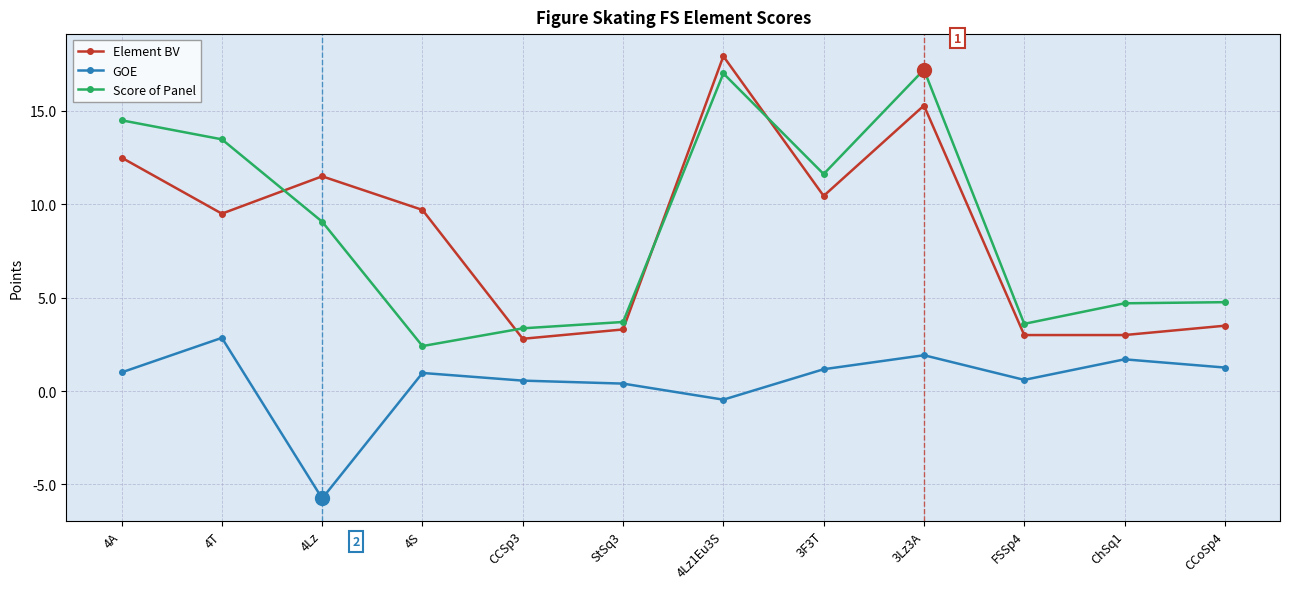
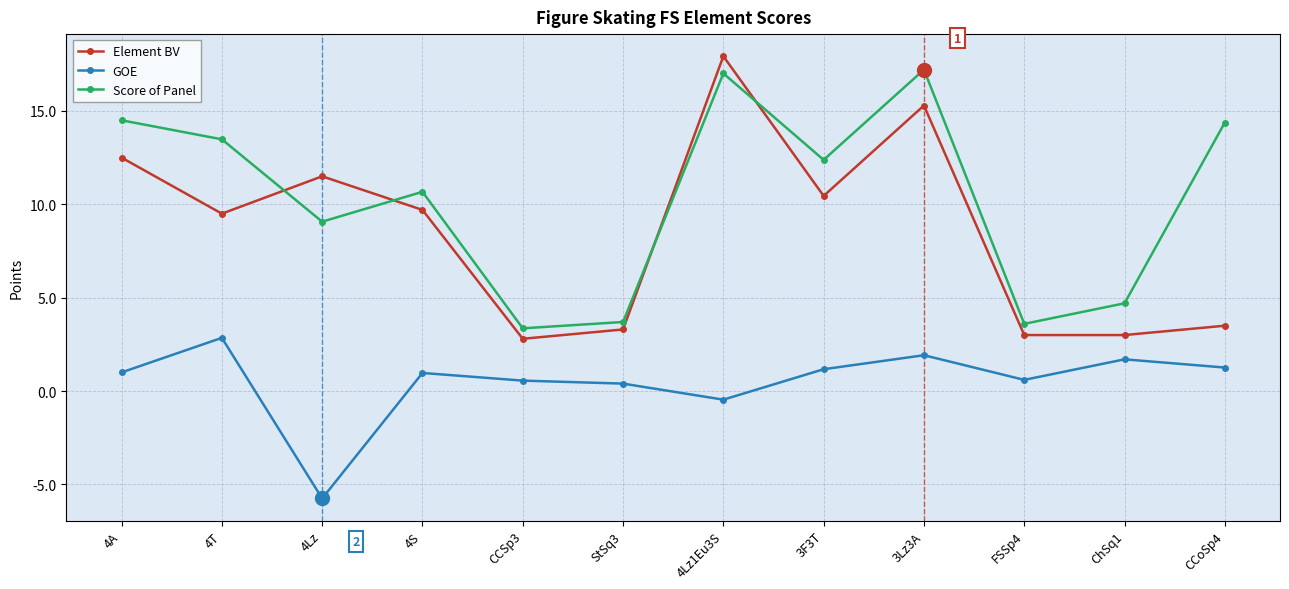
Score of Panel, 4S: 2.4 -> 10.7
Score of Panel, 3F3T: 11.6 -> 12.4
Score of Panel, CCoSp4: 4.8 -> 14.4
